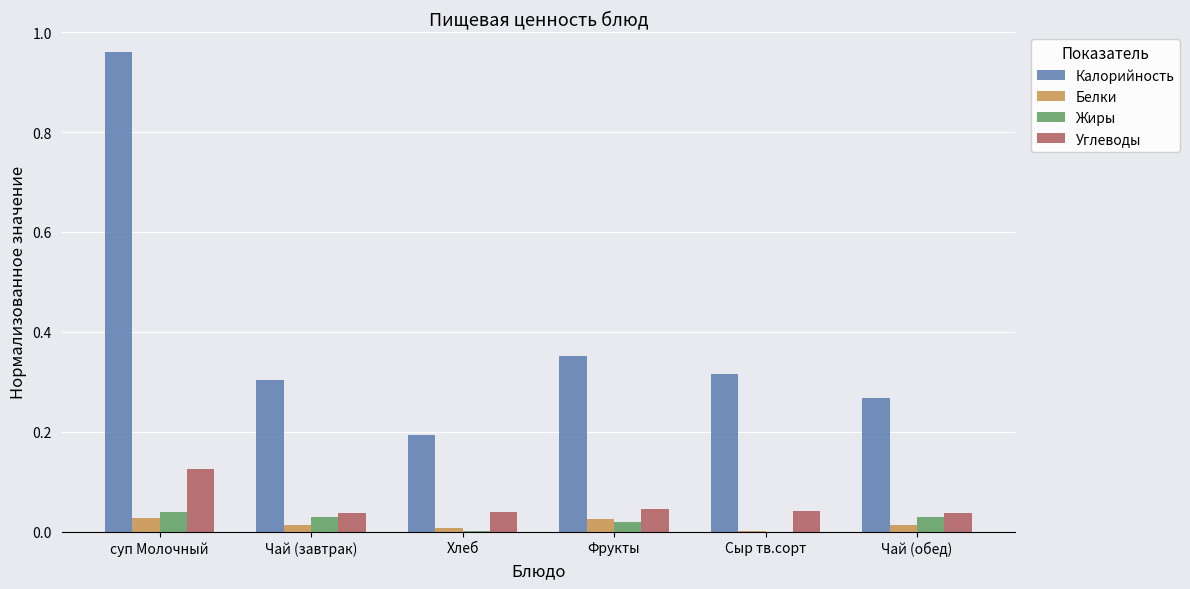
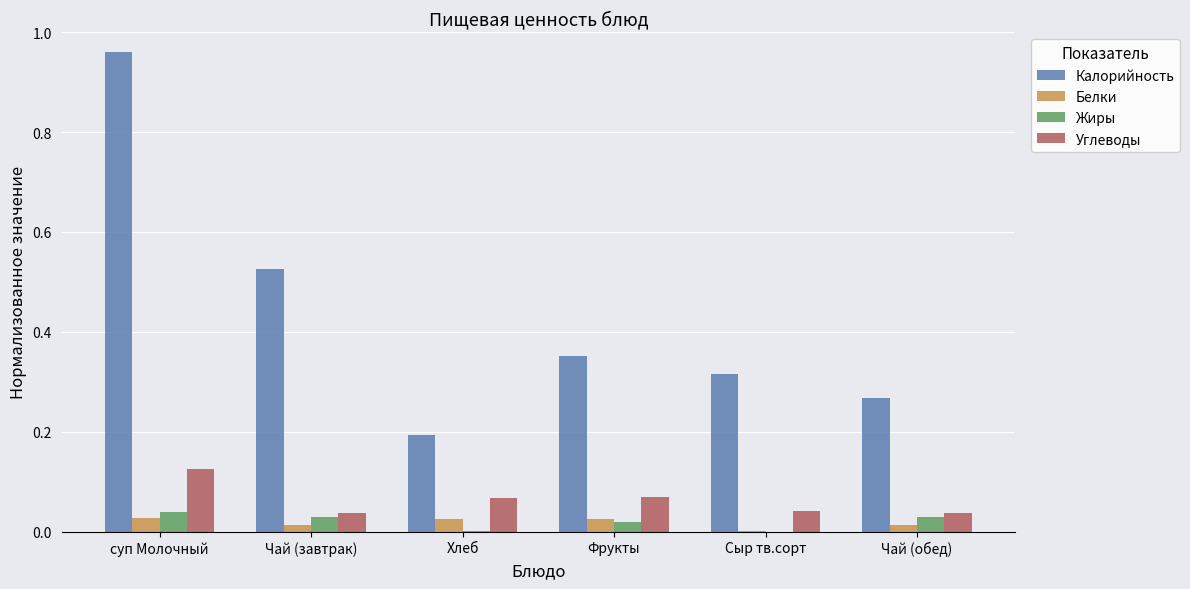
Калорийность, Чай (завтрак): 0.30 -> 0.53
Белки, Хлеб: 0.01 -> 0.03
Углеводы, Хлеб: 0.04 -> 0.07
Углеводы, Фрукты: 0.05 -> 0.07
